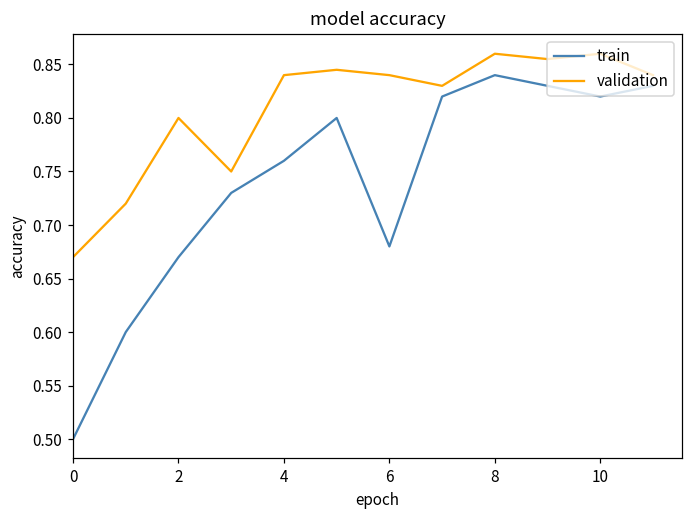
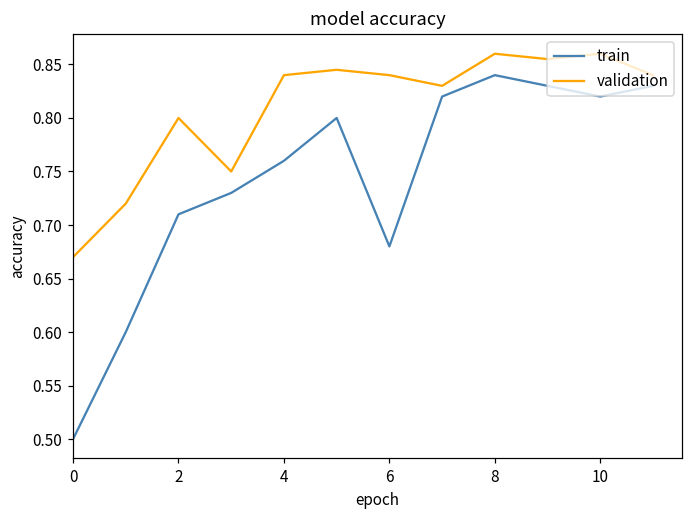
train, 2: 0.67 -> 0.71
